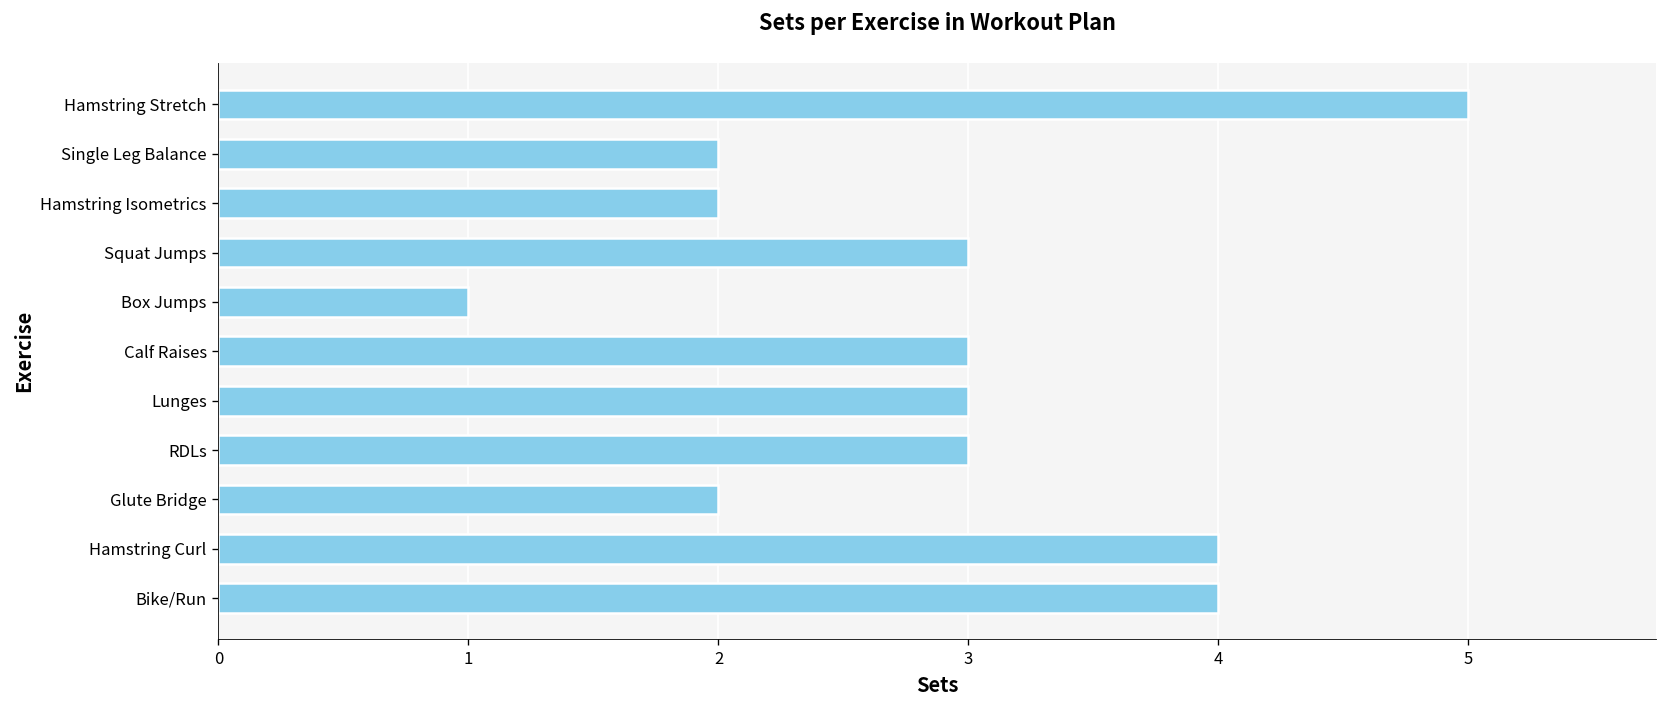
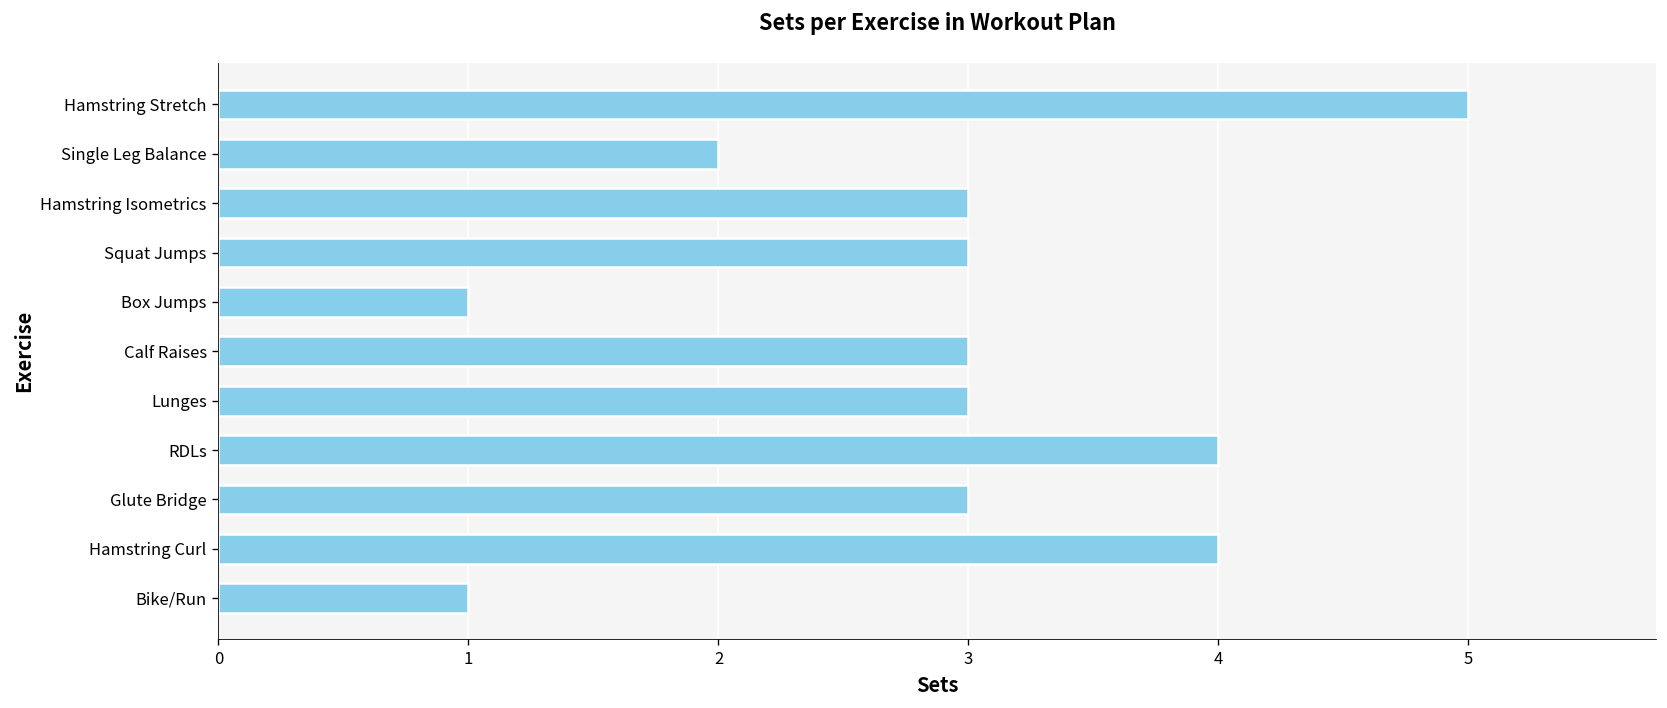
Hamstring Isometrics: 2 -> 3
RDLs: 3 -> 4
Glute Bridge: 2 -> 3
Bike/Run: 4 -> 1
